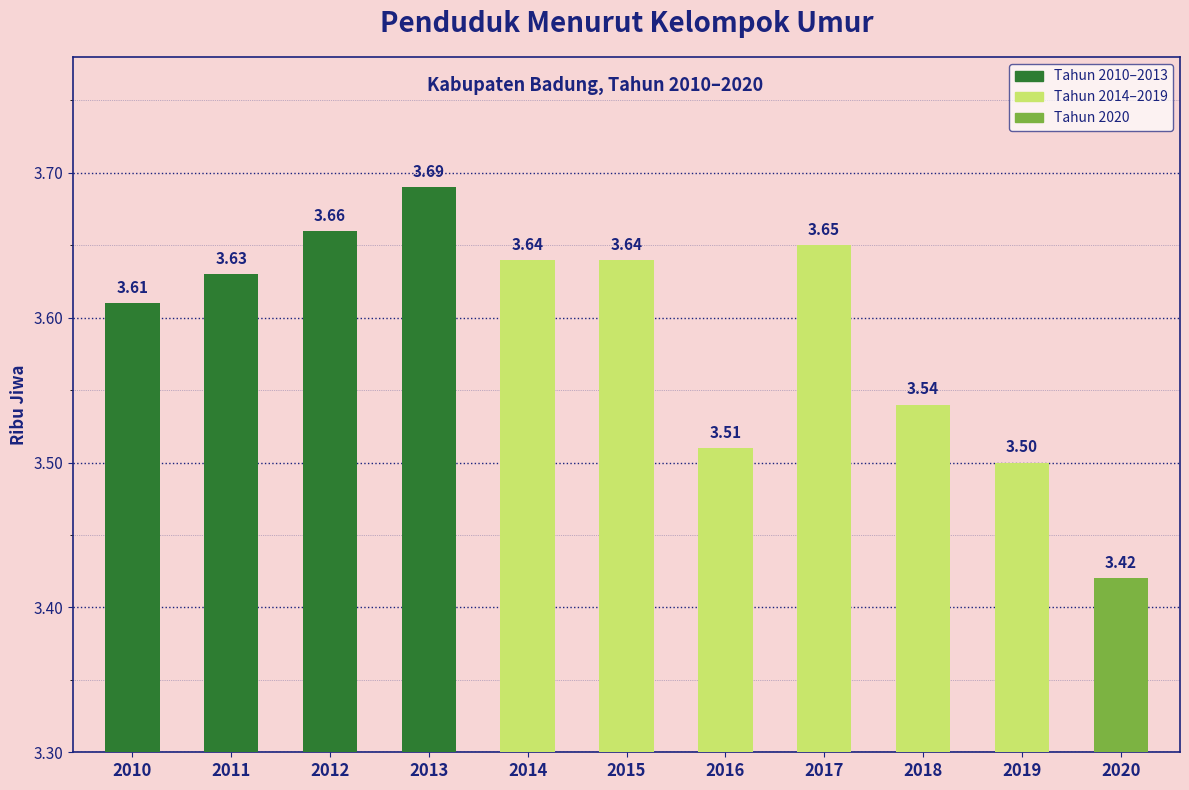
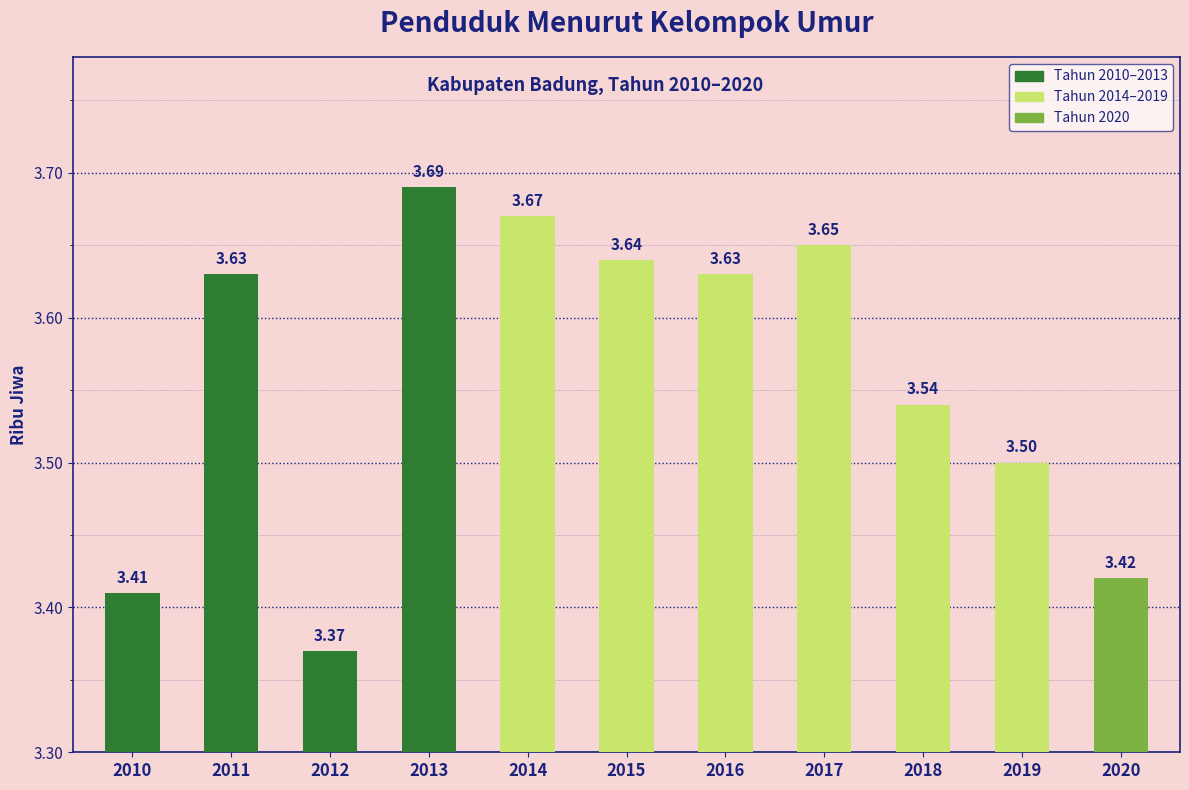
2010: 3.61 -> 3.41
2012: 3.66 -> 3.37
2014: 3.64 -> 3.67
2016: 3.51 -> 3.63
